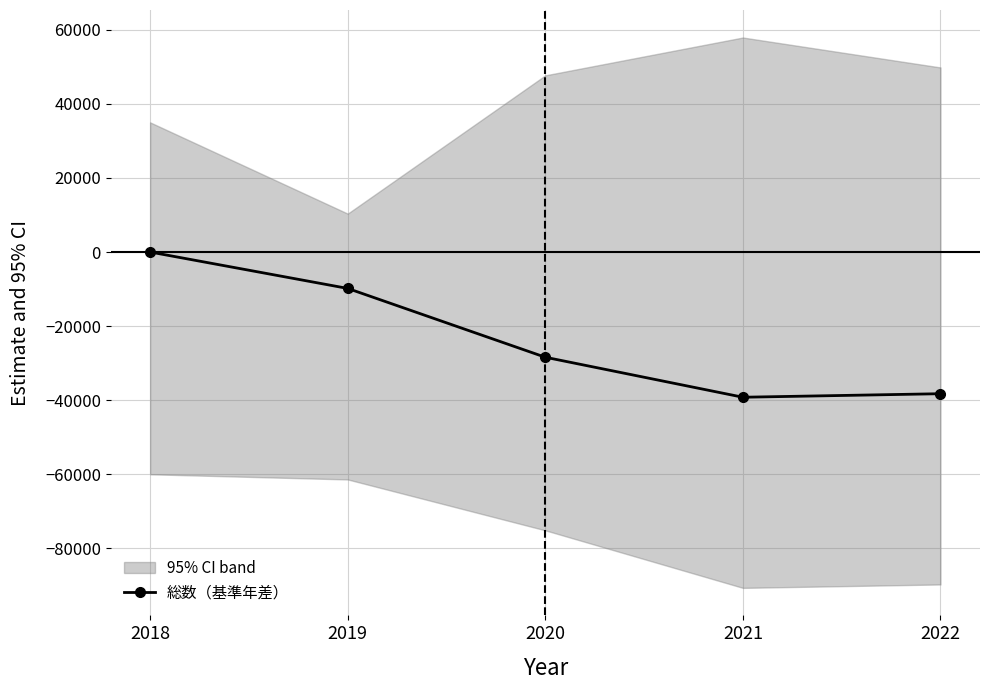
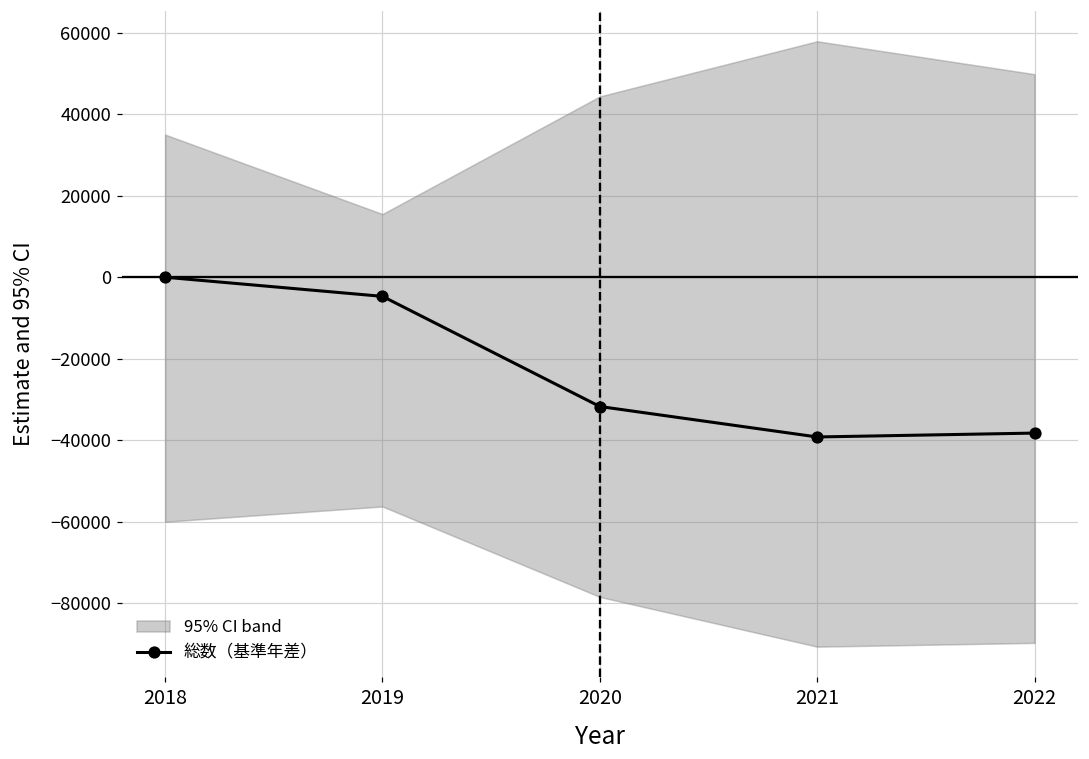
総数（基準年差）, 2019: -10000 -> -5000
総数（基準年差）, 2020: -28000 -> -32000
